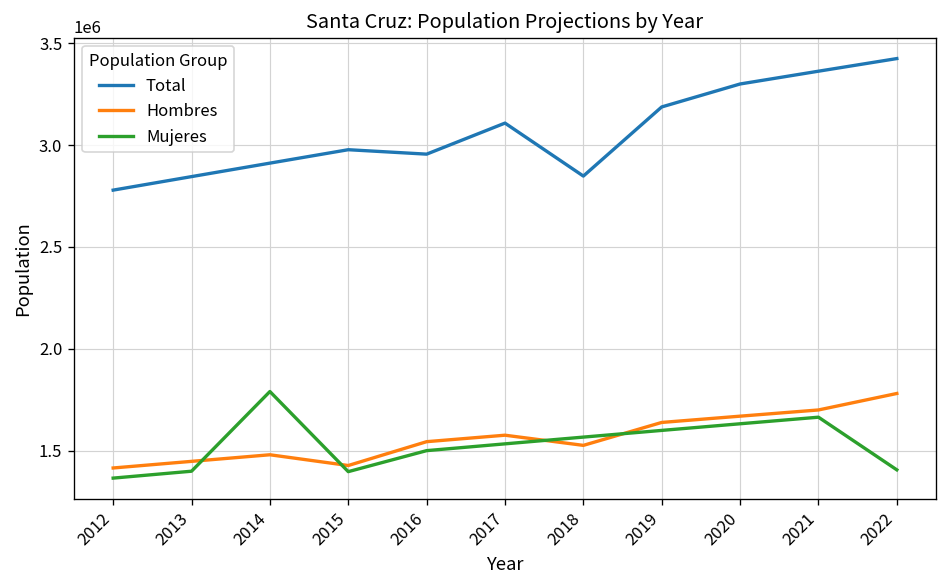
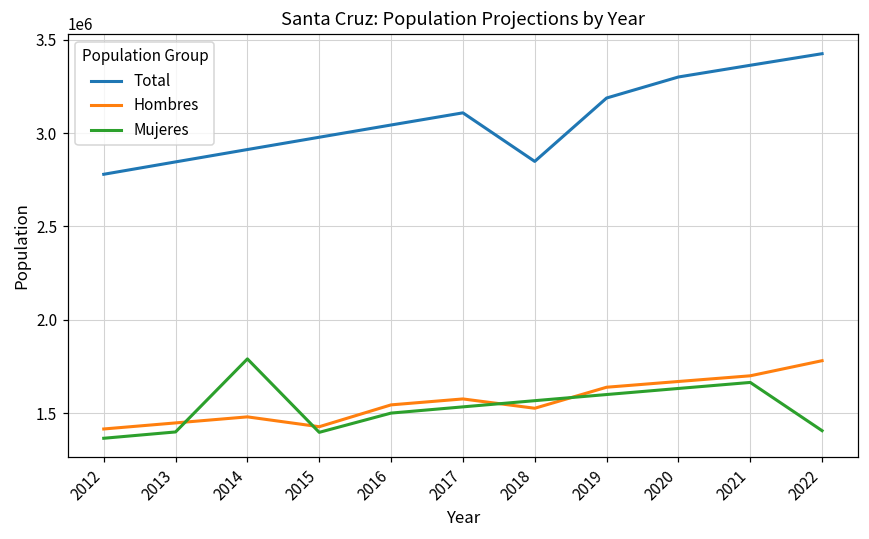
Total, 2016: 2960000 -> 3040000
